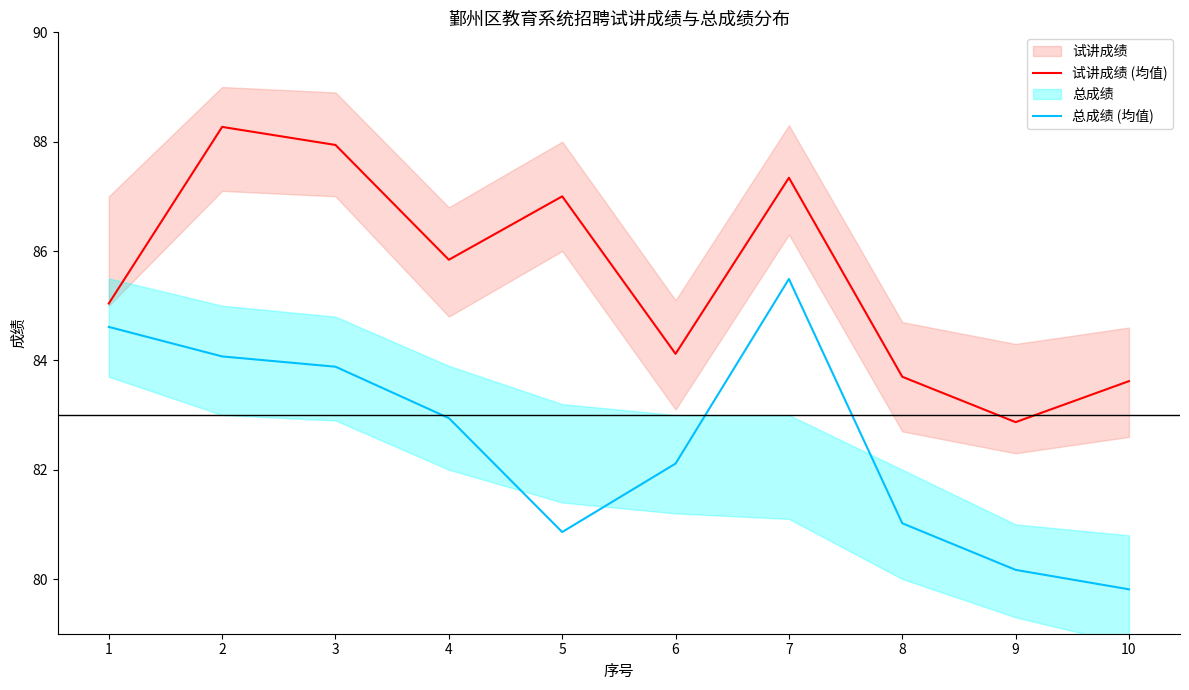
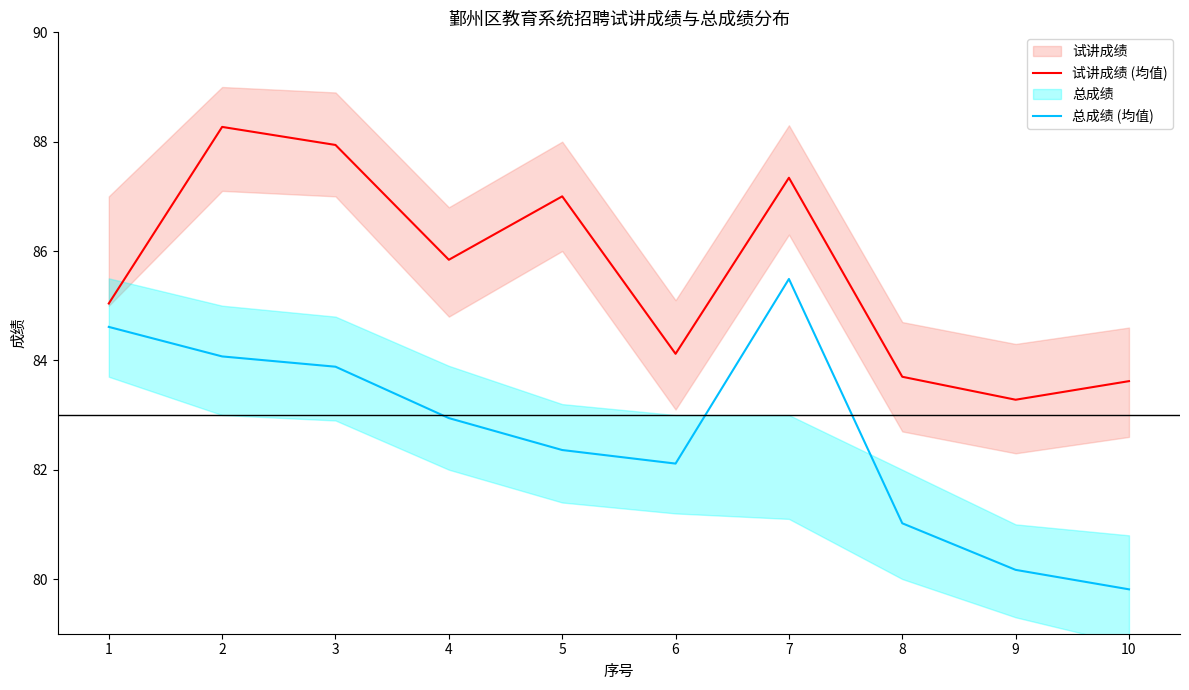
总成绩 (均值), 5: 80.9 -> 82.4
试讲成绩 (均值), 9: 82.9 -> 83.3
